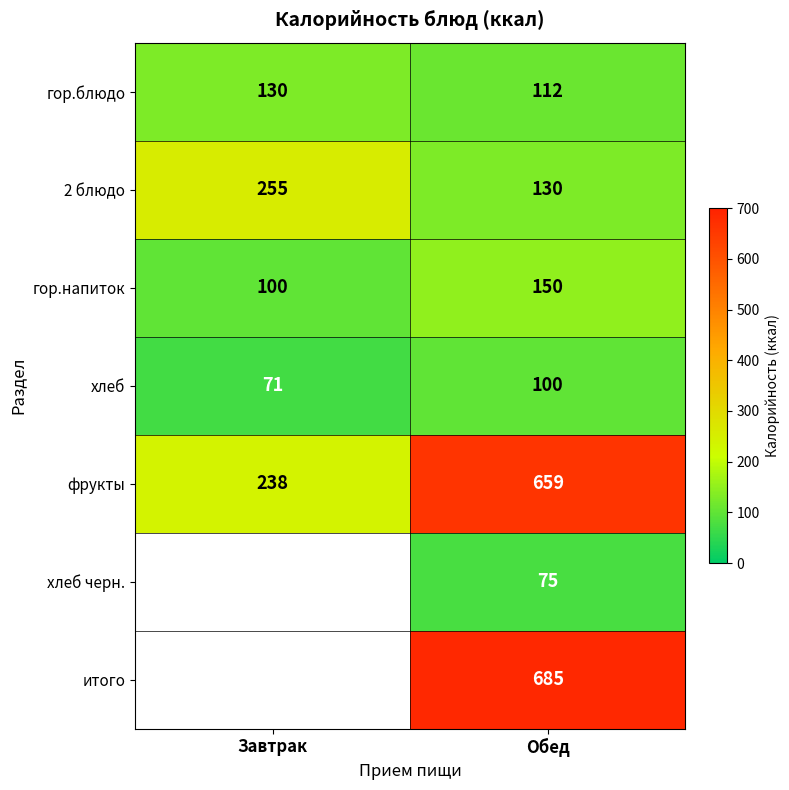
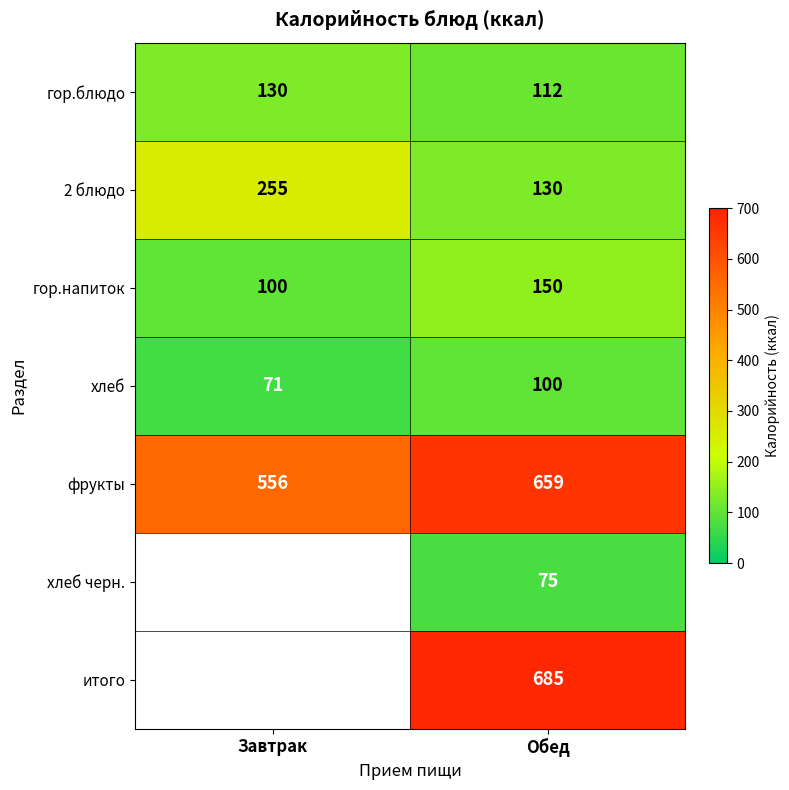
фрукты, Завтрак: 238 -> 556
